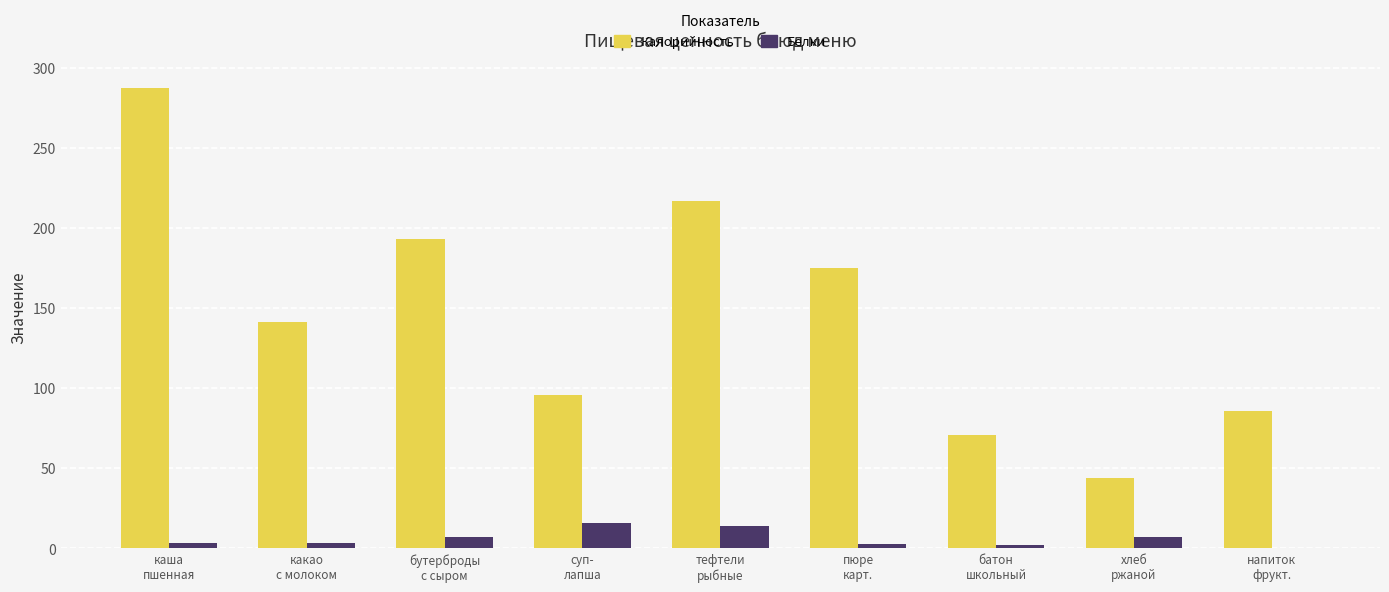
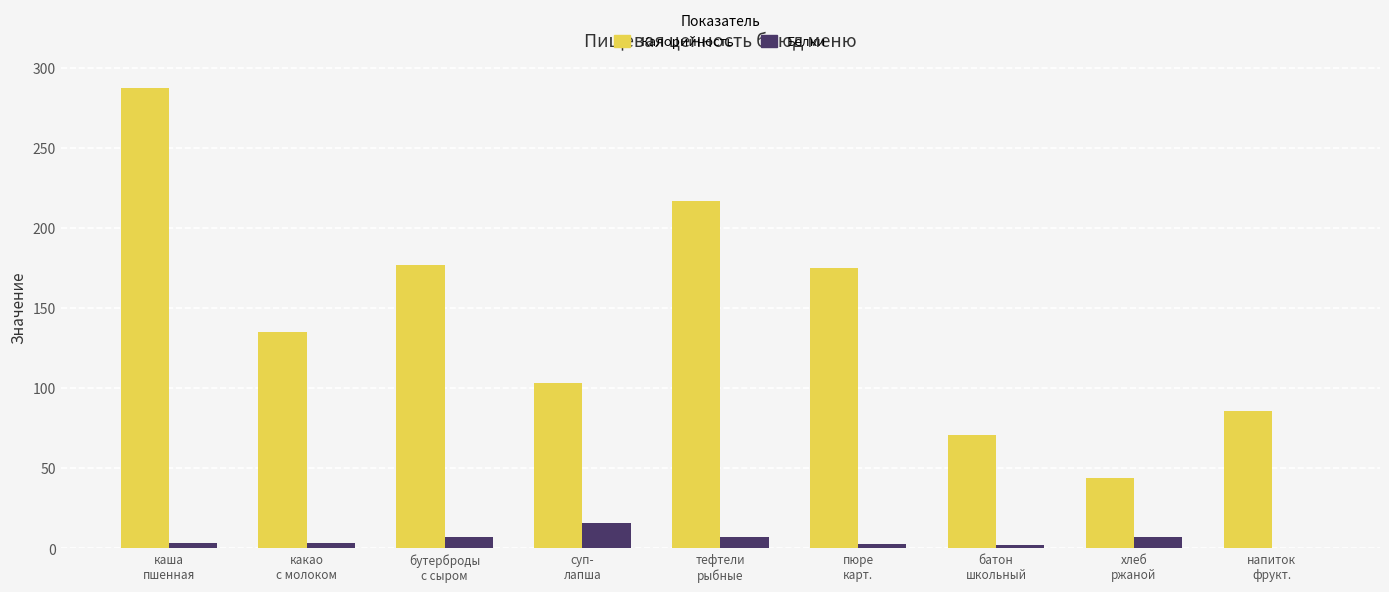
Калорийность, какао с молоком: 141 -> 135
Калорийность, бутерброды с сыром: 193 -> 177
Калорийность, суп- лапша: 96 -> 103
Белки, тефтели рыбные: 14 -> 7
